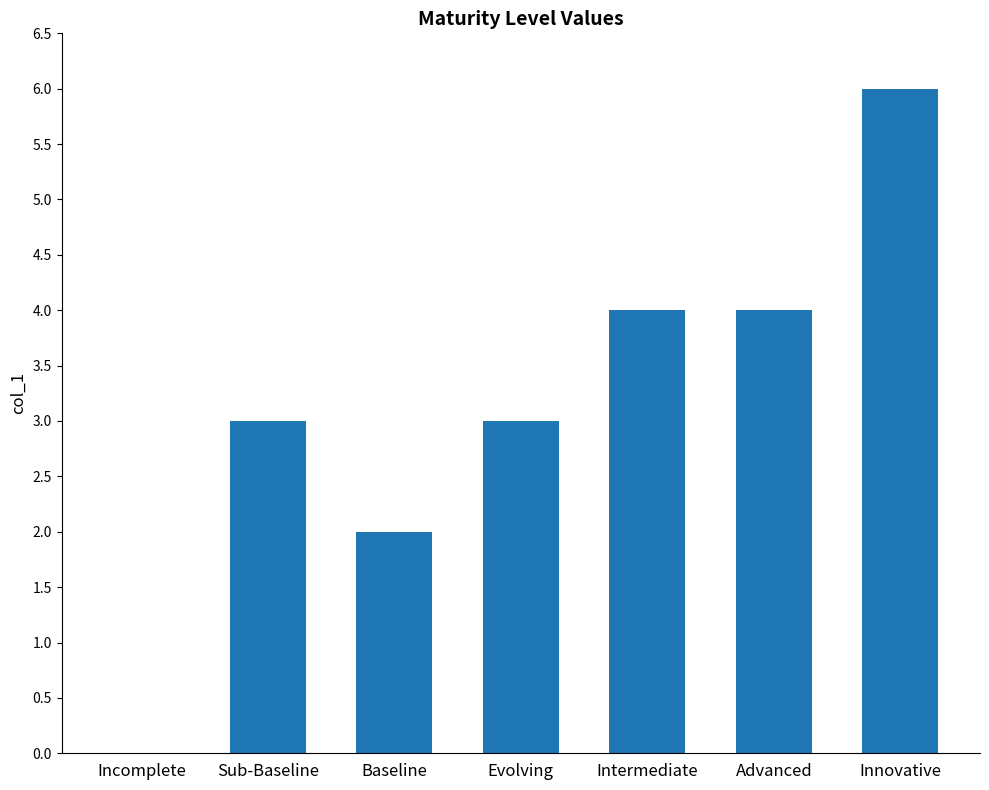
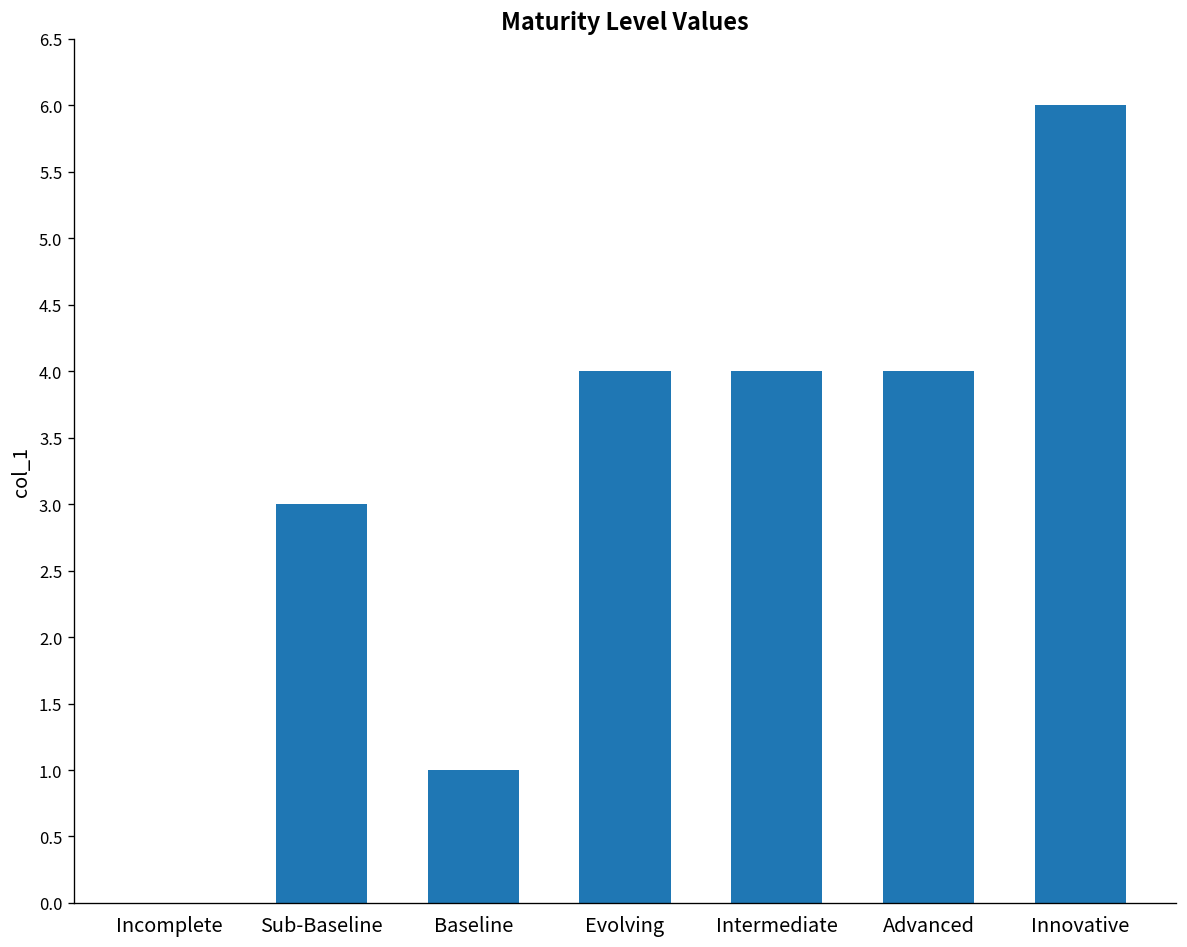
Baseline: 2 -> 1
Evolving: 3 -> 4
